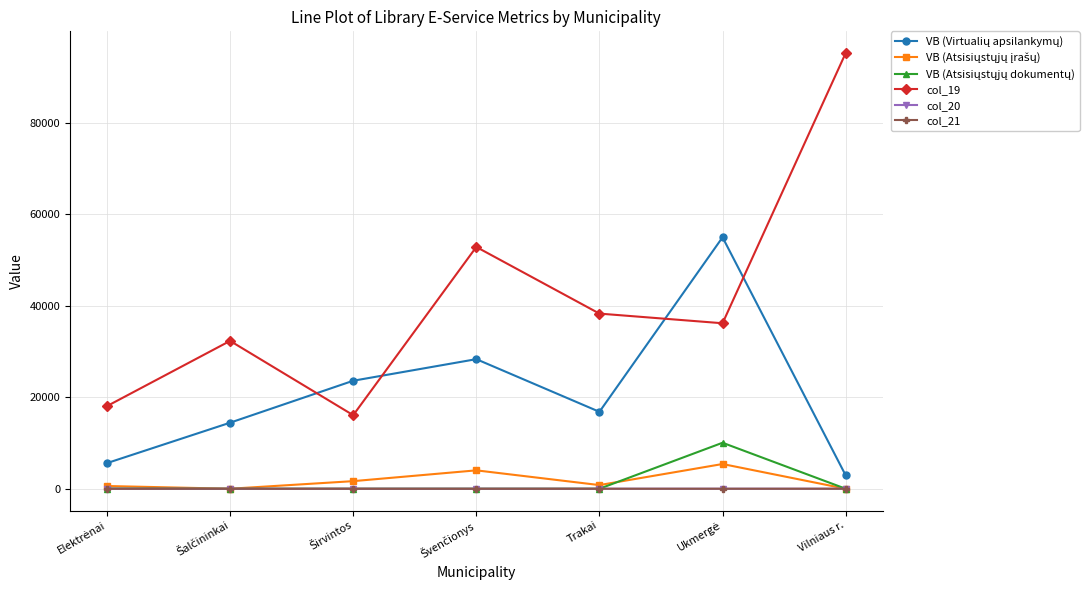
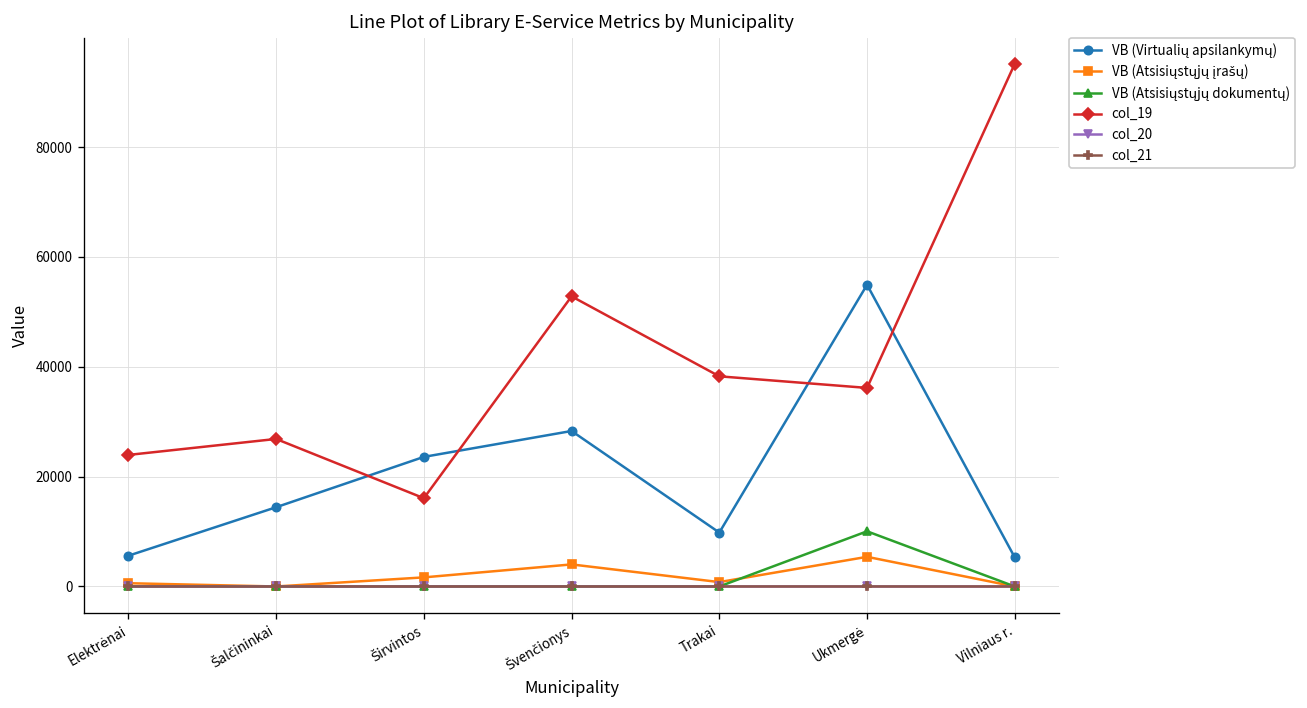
col_19, Elektrėnai: 18000 -> 24000
col_19, Šalčininkai: 32000 -> 27000
VB (Virtualių apsilankymų), Trakai: 17000 -> 10000
VB (Virtualių apsilankymų), Vilniaus r.: 3000 -> 5000
